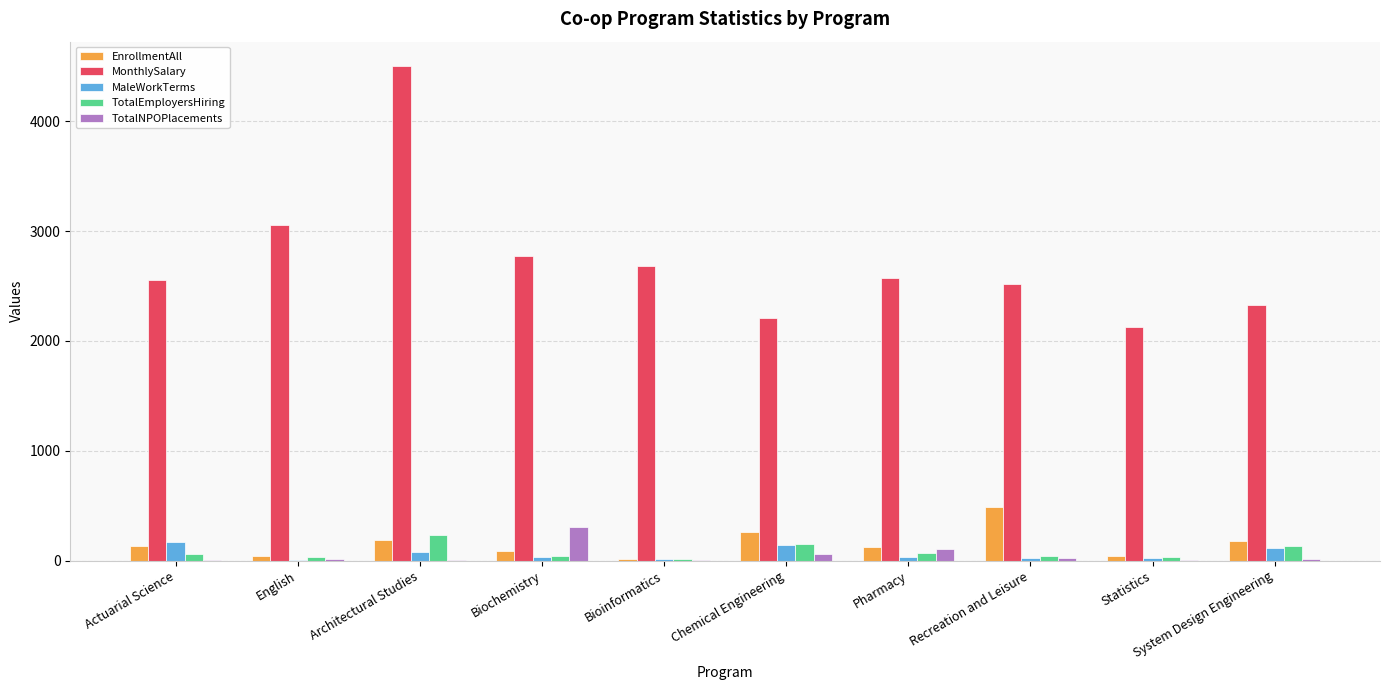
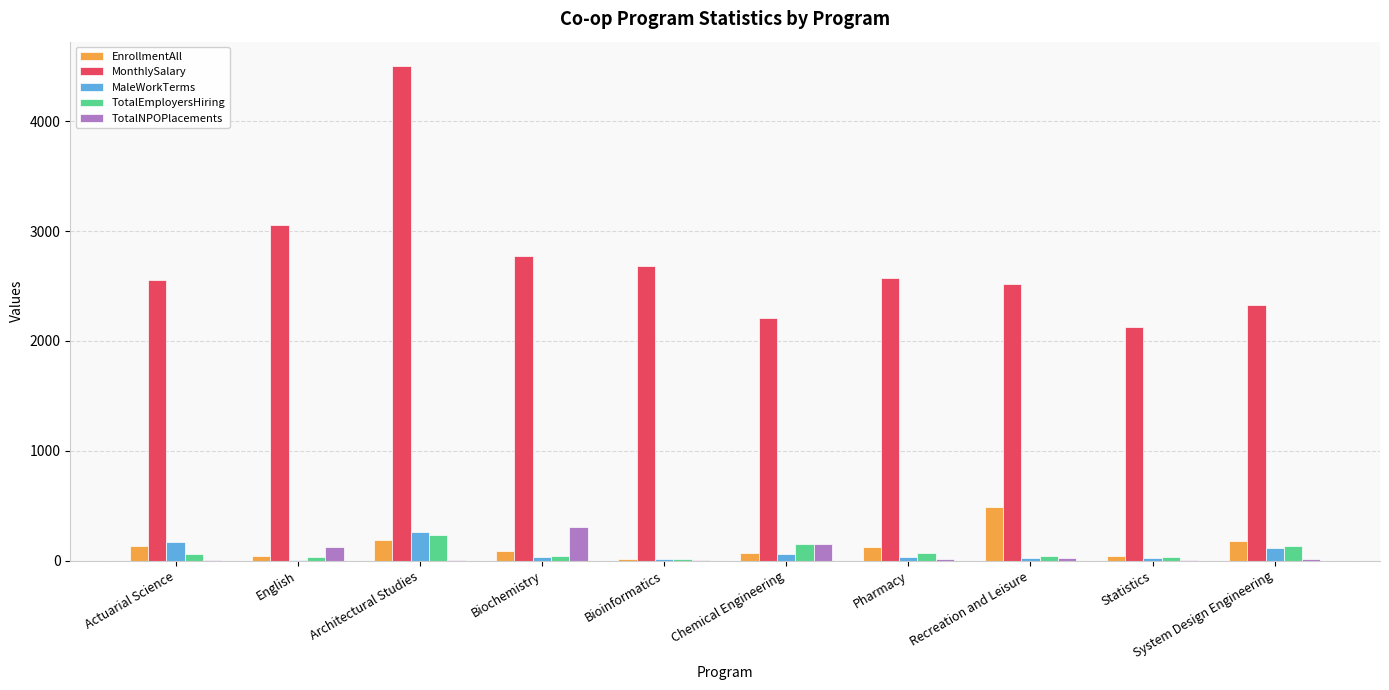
TotalNPOPlacements, English: 10 -> 120
MaleWorkTerms, Architectural Studies: 80 -> 260
EnrollmentAll, Chemical Engineering: 260 -> 70
MaleWorkTerms, Chemical Engineering: 140 -> 60
TotalNPOPlacements, Chemical Engineering: 60 -> 150
TotalNPOPlacements, Pharmacy: 110 -> 10
